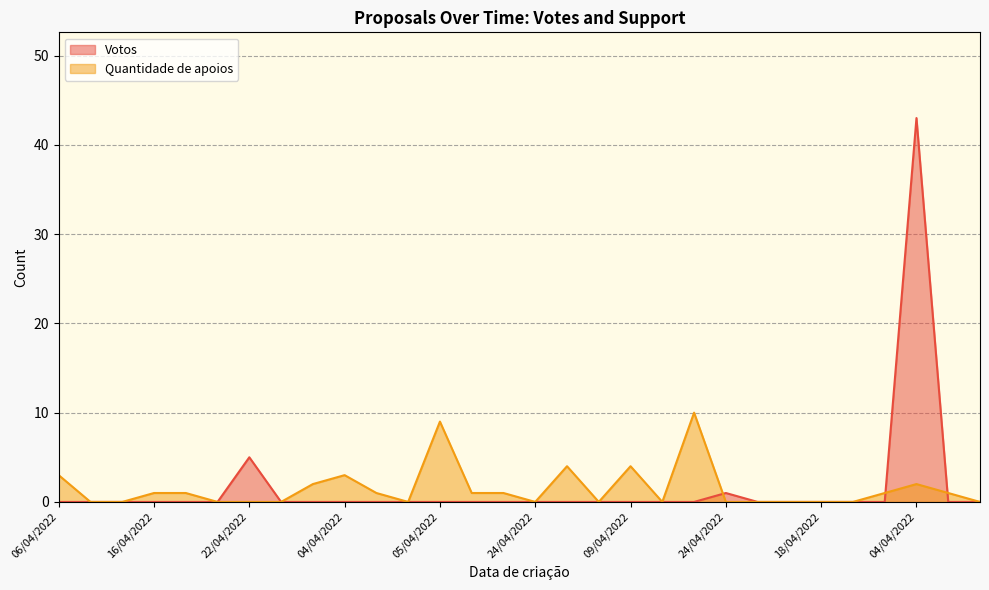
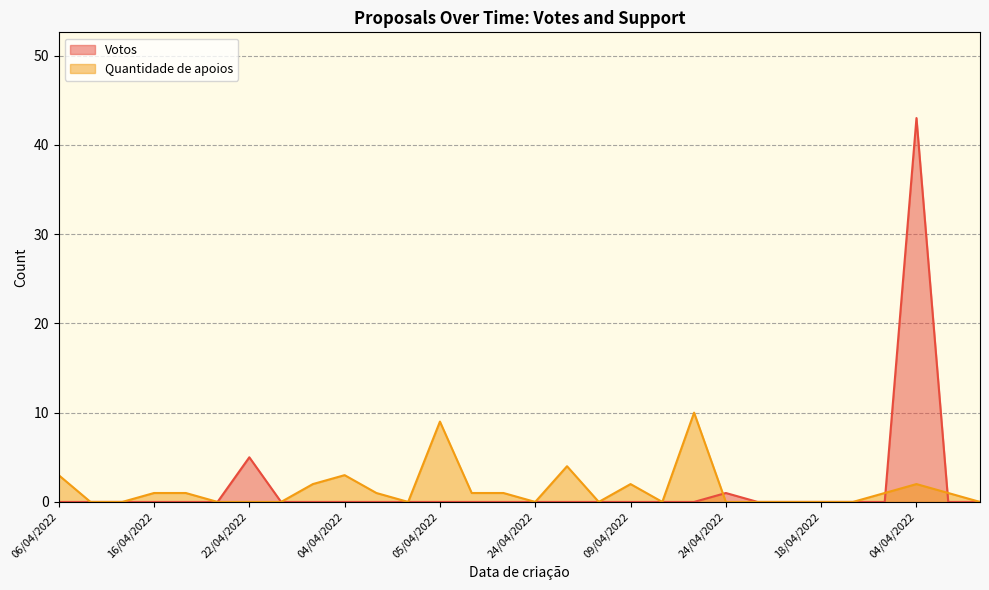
Quantidade de apoios, 09/04/2022: 4 -> 2
